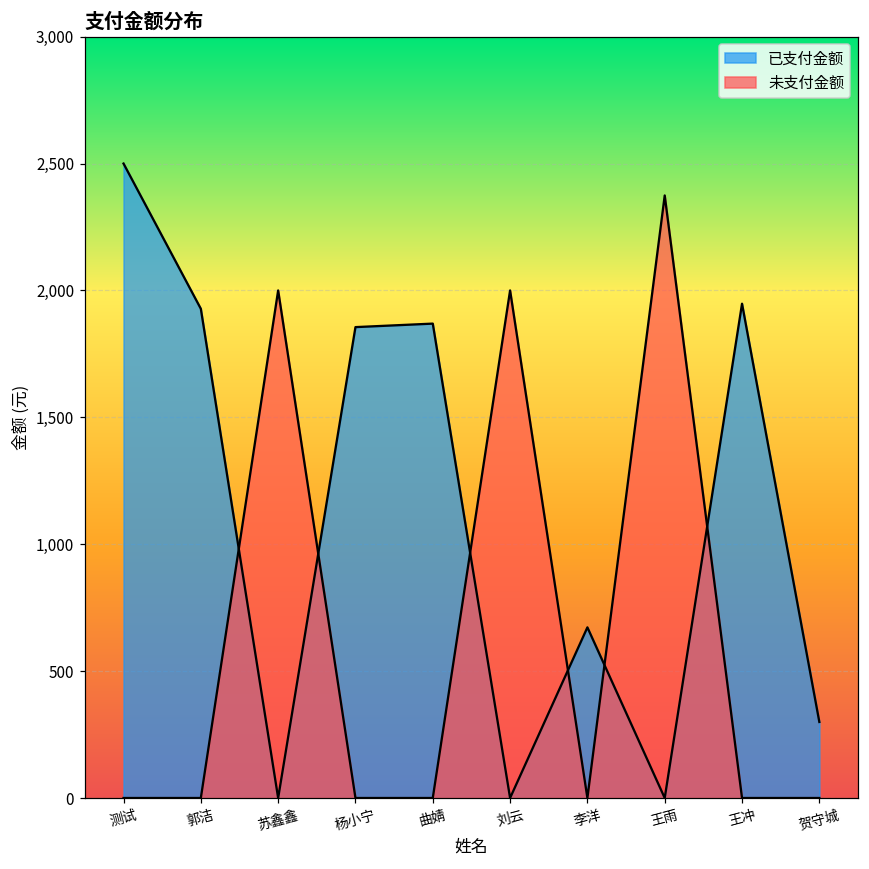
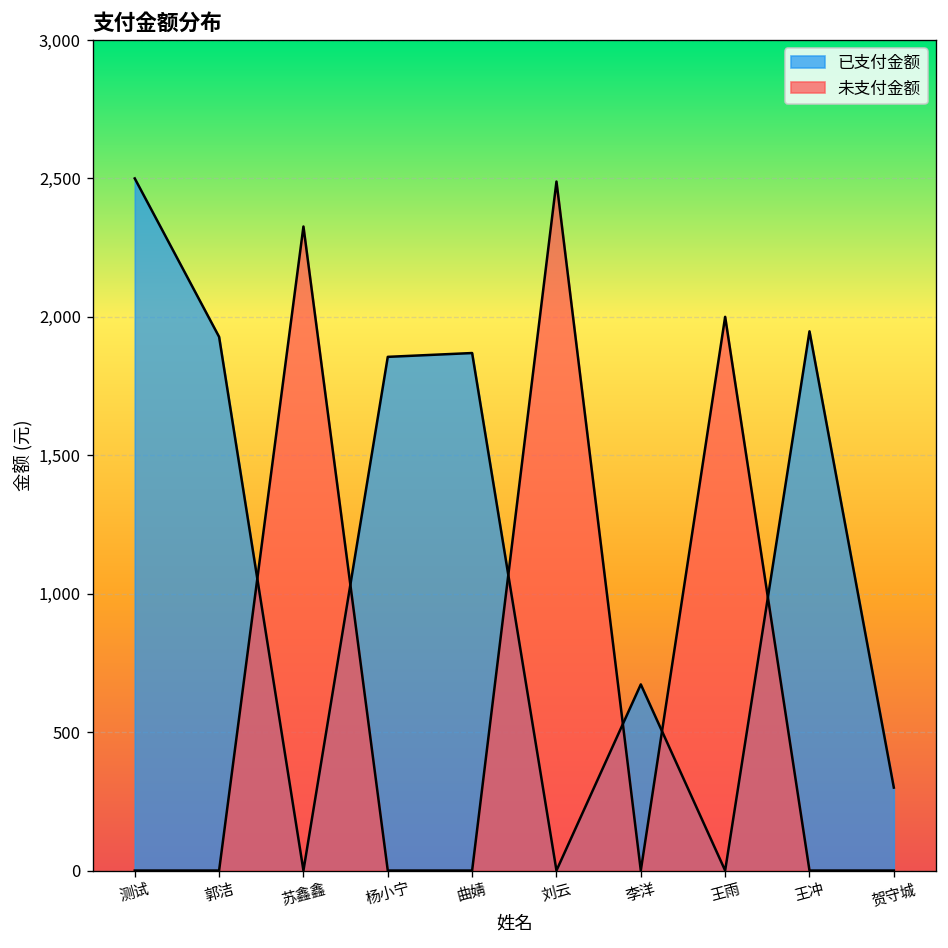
未支付金额, 苏鑫鑫: 2,000 -> 2,330
未支付金额, 刘云: 2,000 -> 2,490
未支付金额, 王雨: 2,370 -> 2,000
